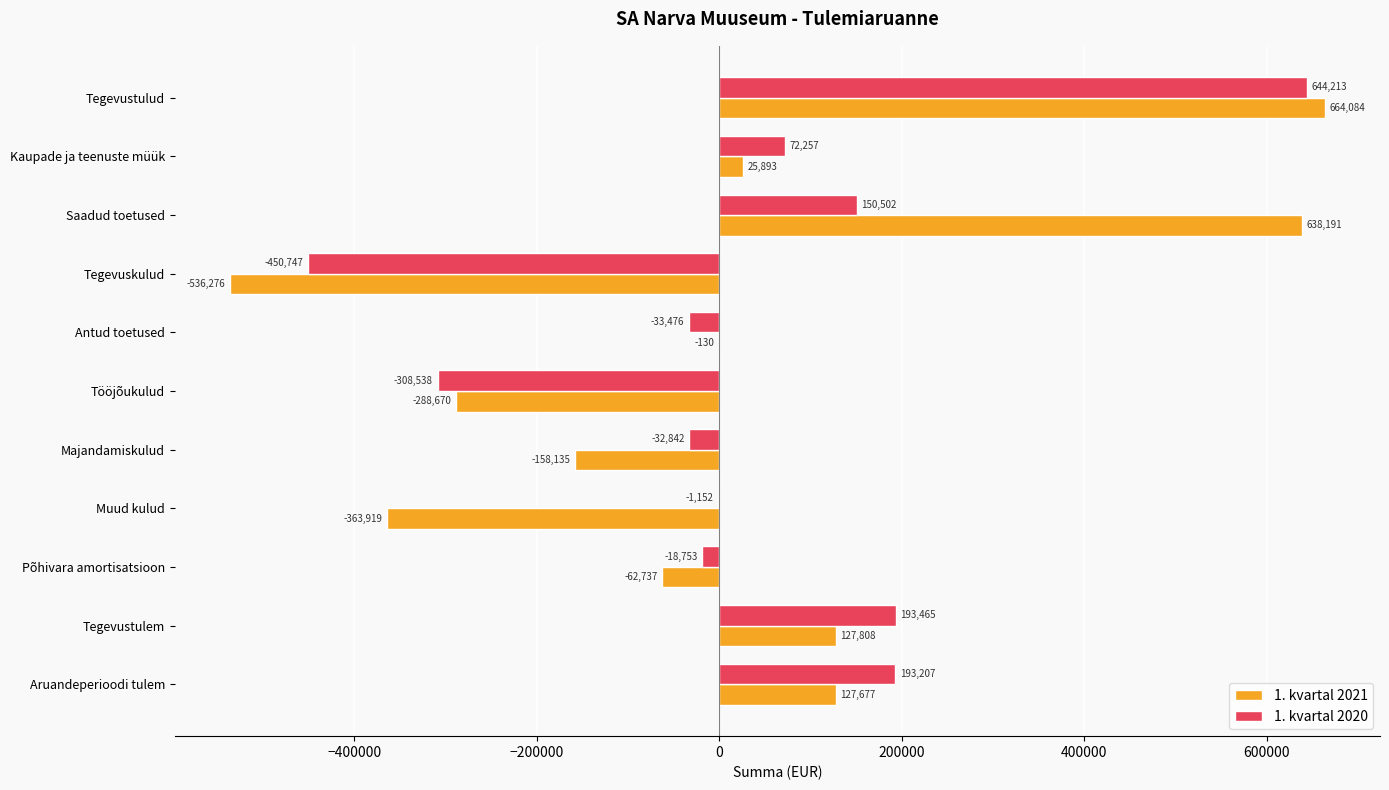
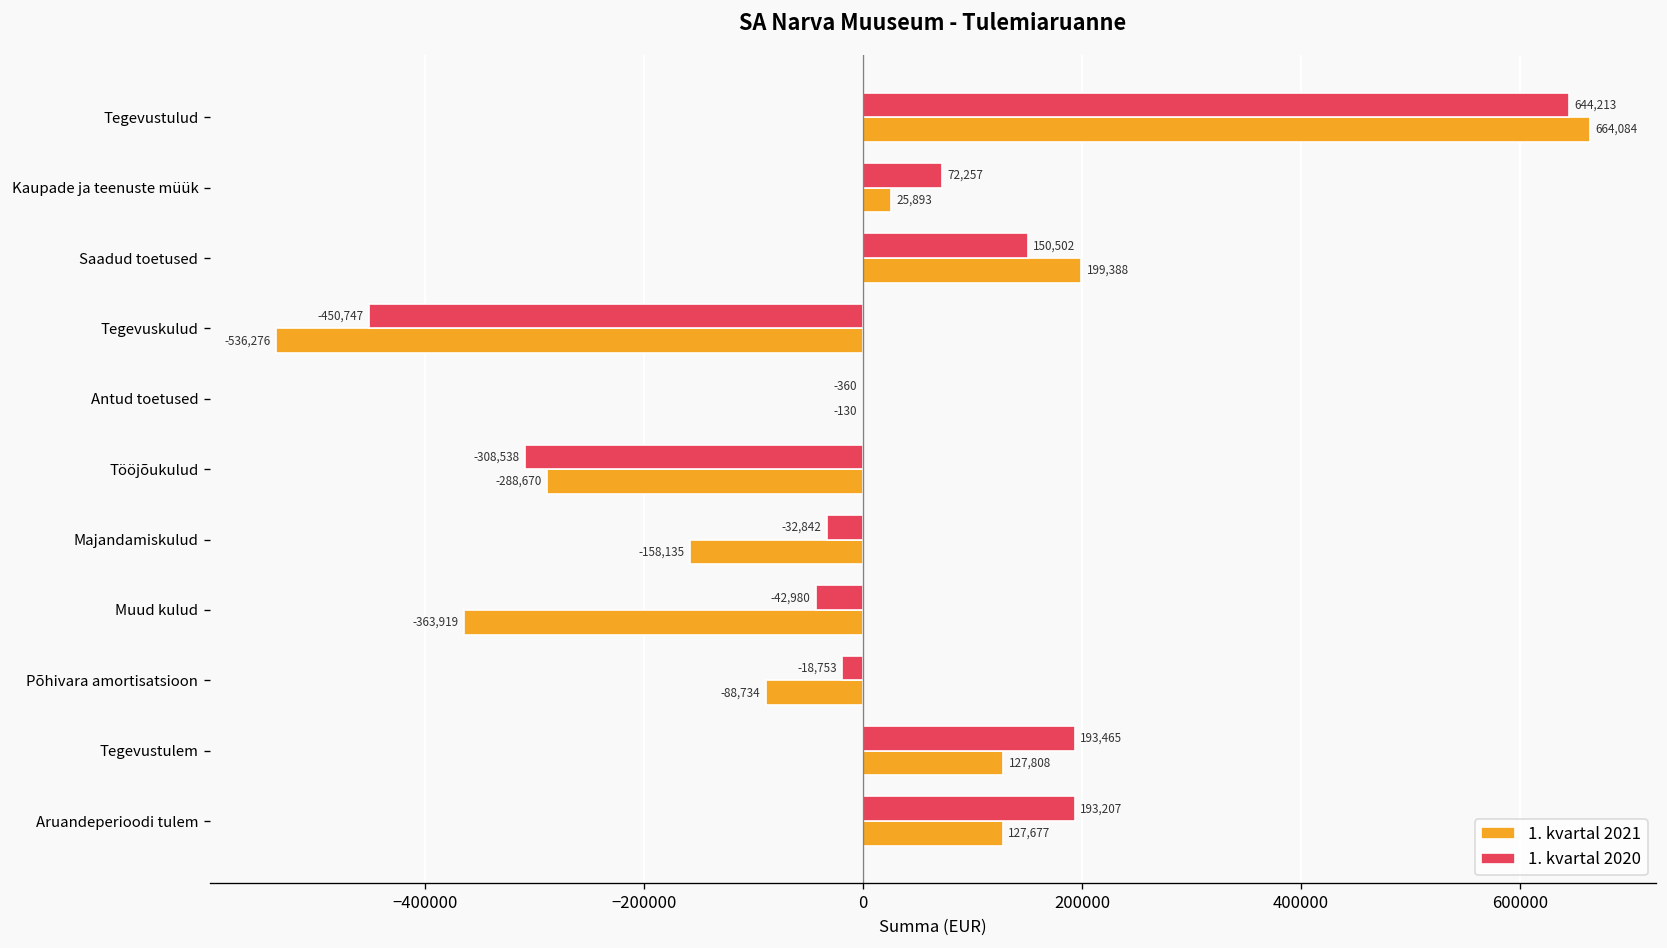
1. kvartal 2021, Saadud toetused: 638,191 -> 199,388
1. kvartal 2020, Antud toetused: -33,476 -> -360
1. kvartal 2020, Muud kulud: -1,152 -> -42,980
1. kvartal 2021, Põhivara amortisatsioon: -62,737 -> -88,734
